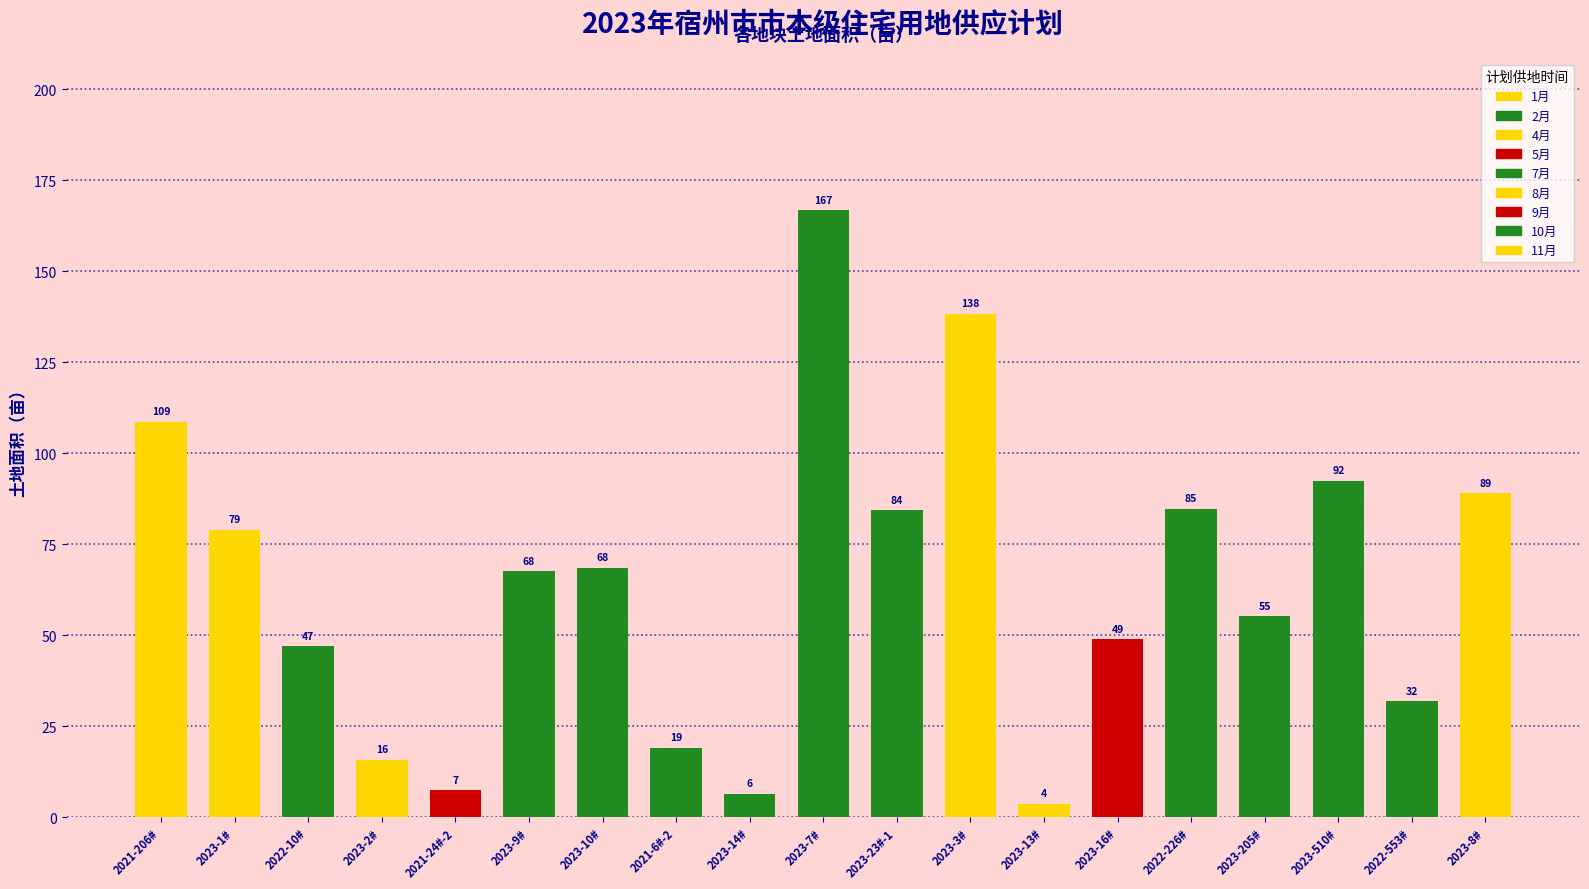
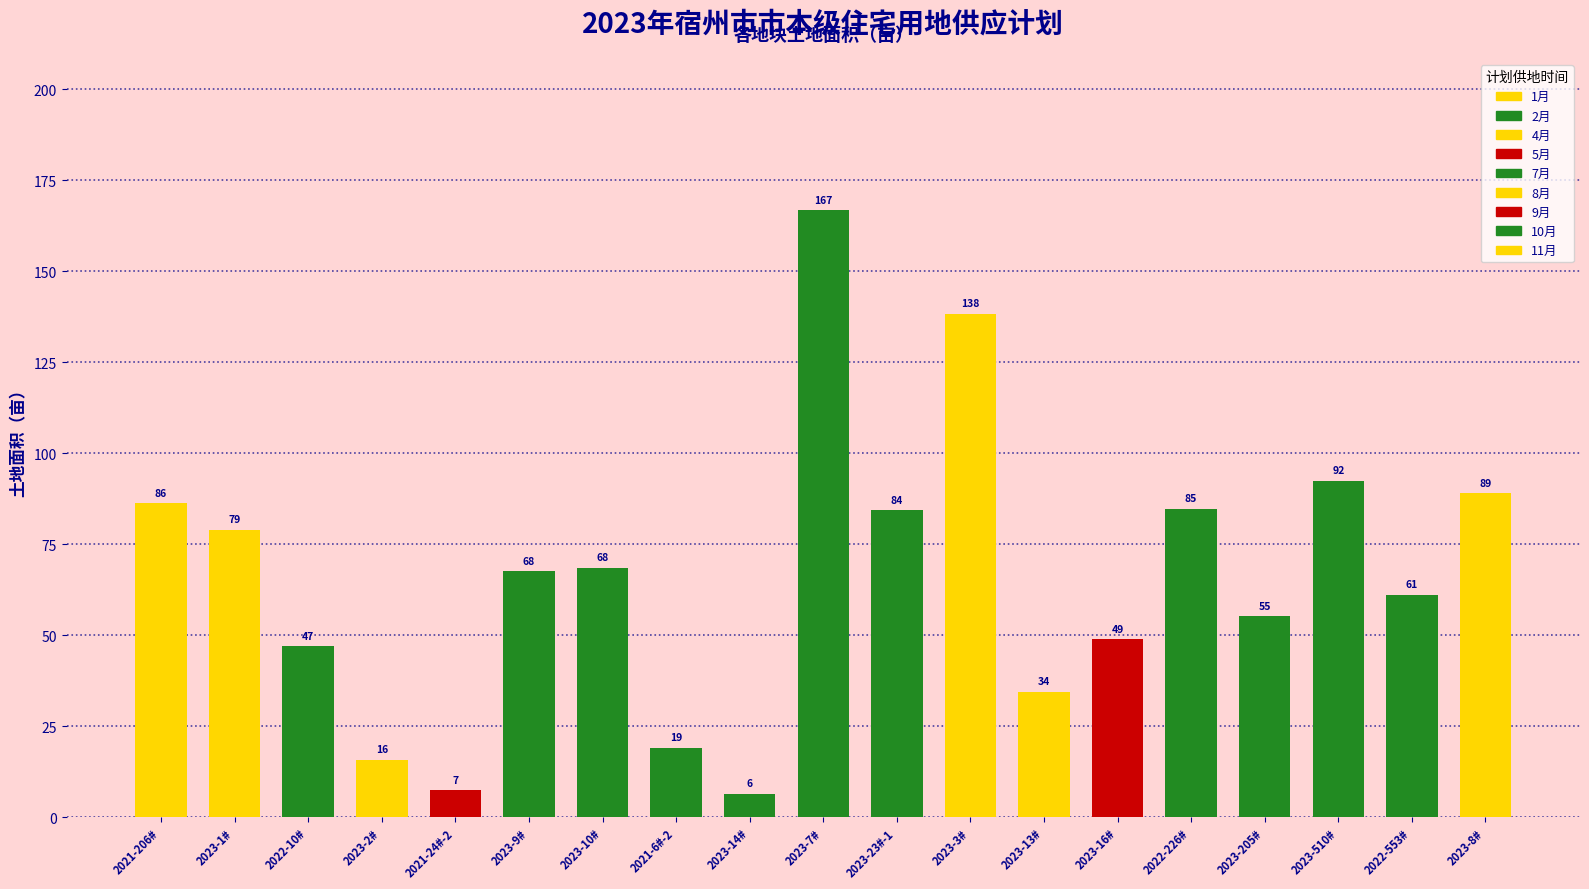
2021-206#: 109 -> 86
2023-13#: 4 -> 34
2022-553#: 32 -> 61
